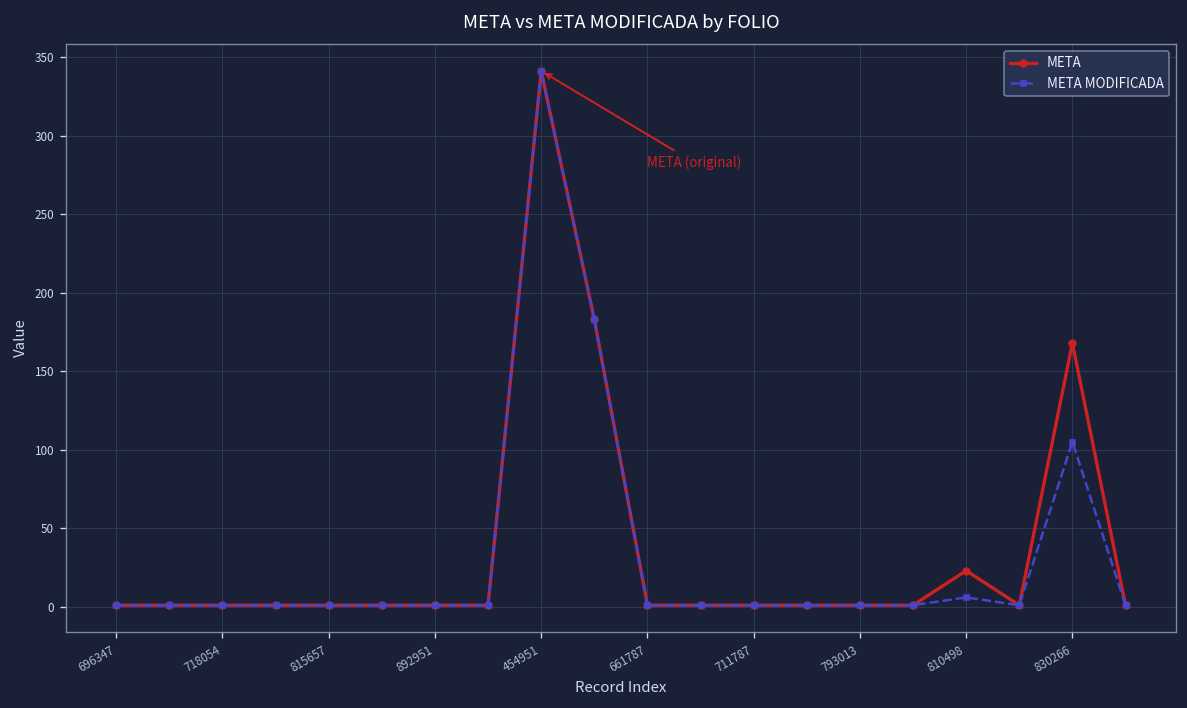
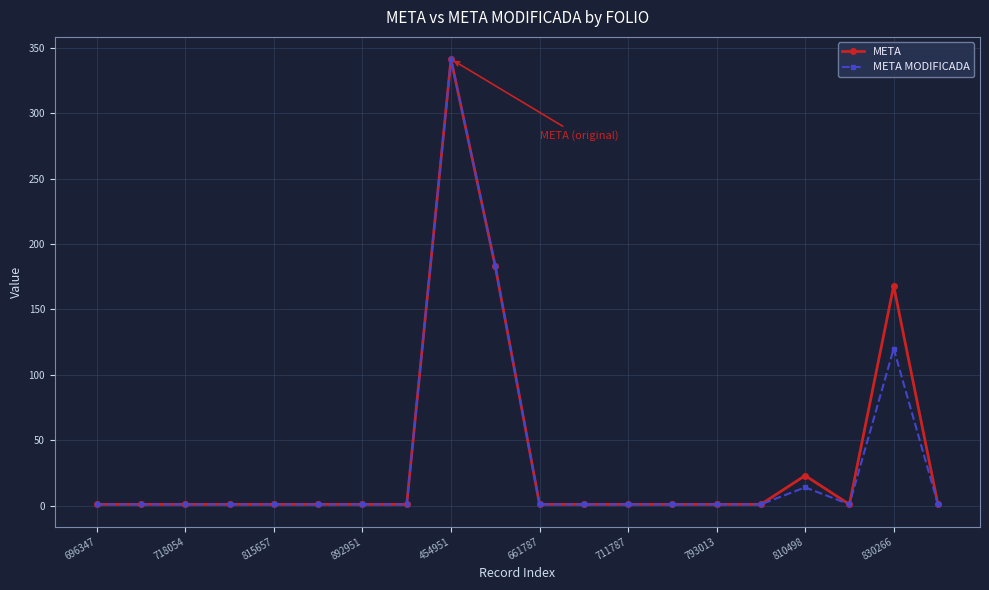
META MODIFICADA, 810498: 6 -> 14
META MODIFICADA, 830266: 105 -> 120
